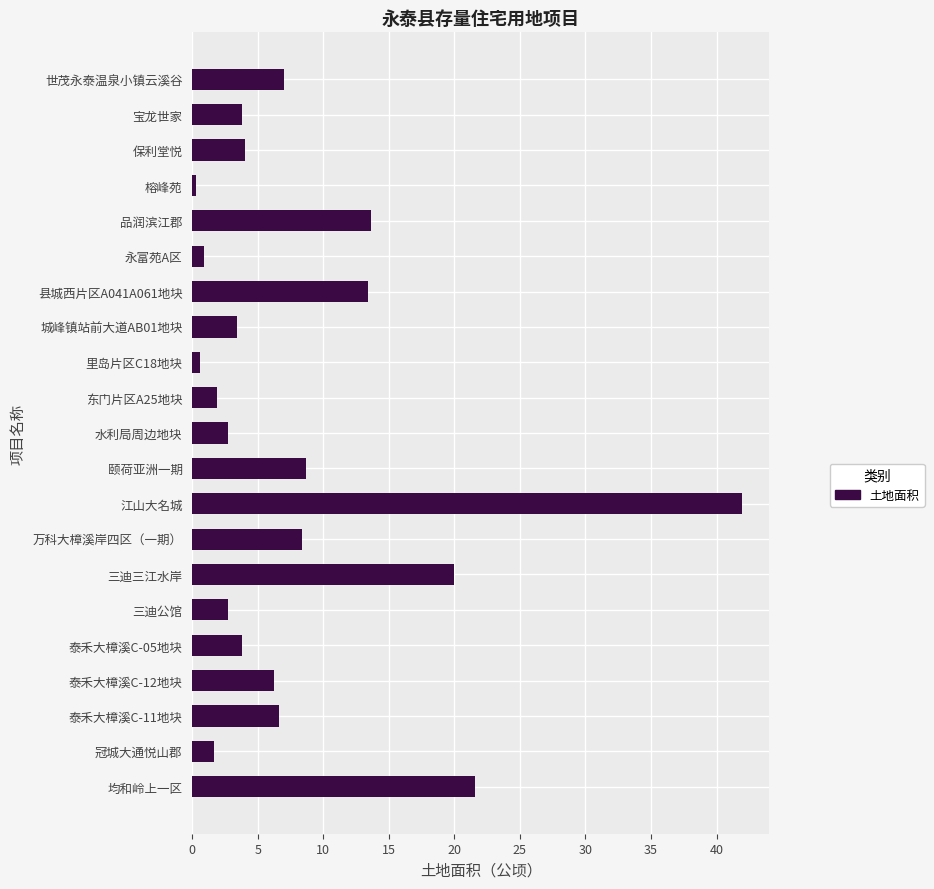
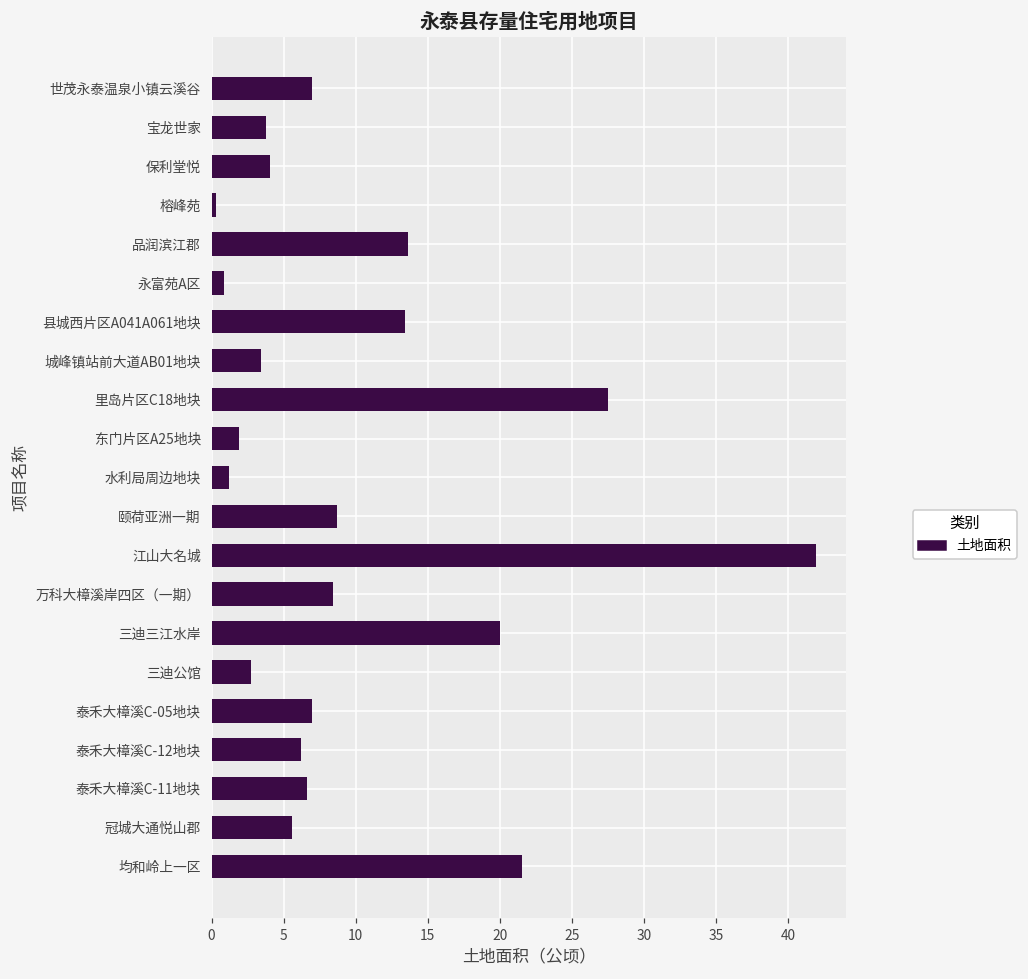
里岛片区C18地块: 0.6 -> 27.5
水利局周边地块: 2.7 -> 1.2
泰禾大樟溪C-05地块: 3.8 -> 7.0
冠城大通悦山郡: 1.6 -> 5.6
